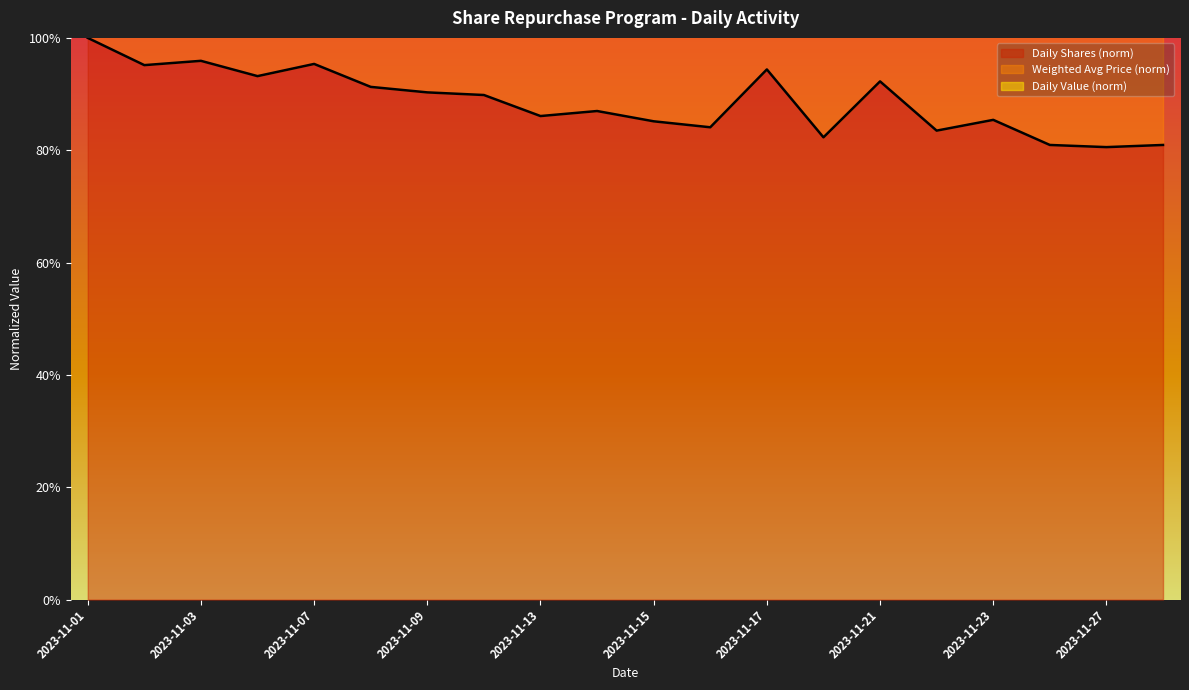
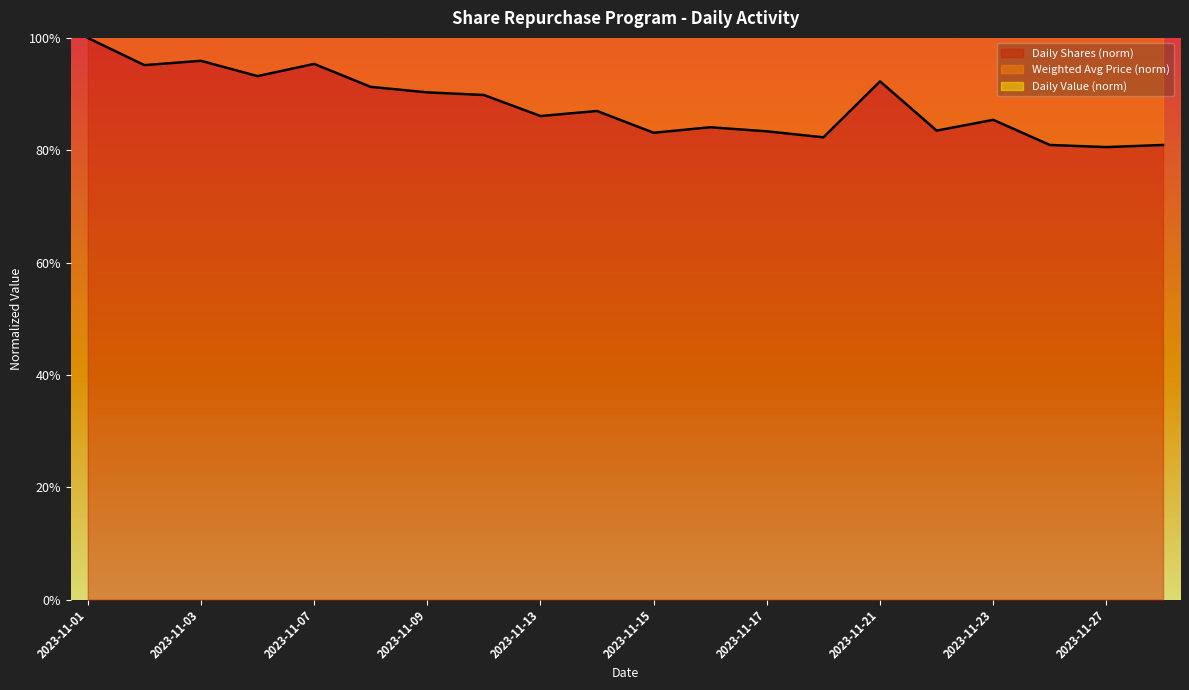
Daily Shares (norm), 2023-11-15: 85% -> 83%
Daily Shares (norm), 2023-11-17: 94% -> 83%
